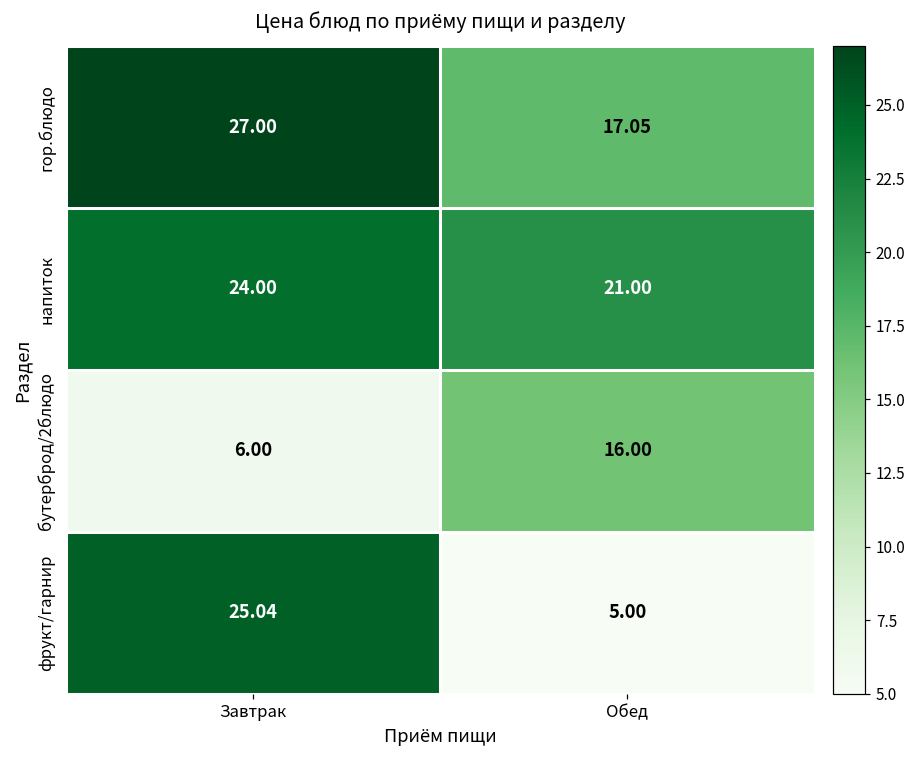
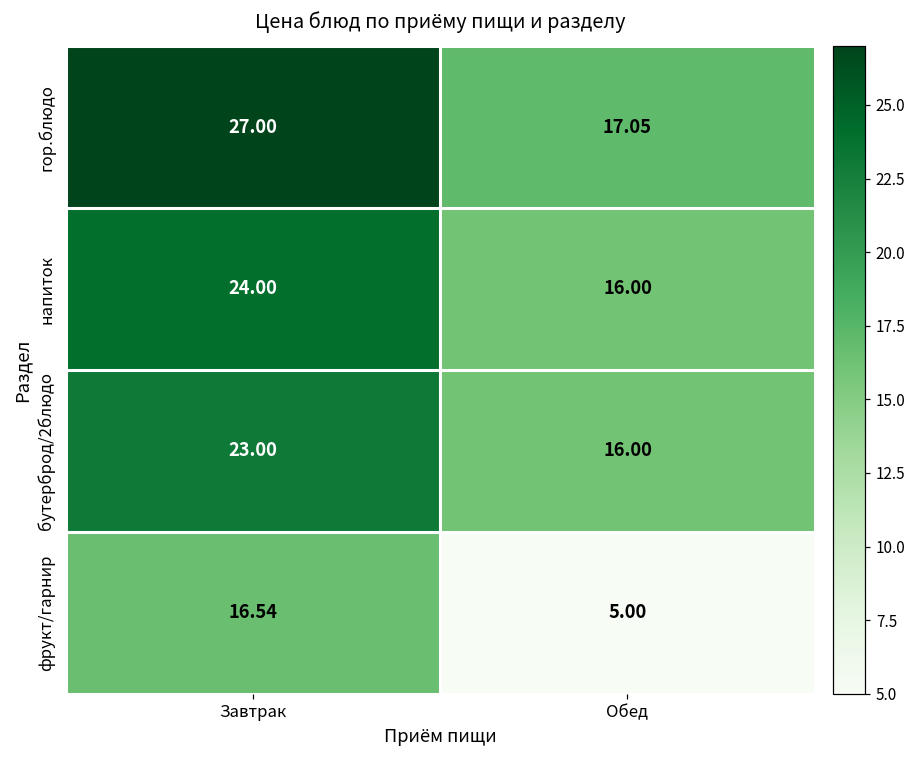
напиток, Обед: 21.00 -> 16.00
бутерброд/2блюдо, Завтрак: 6.00 -> 23.00
фрукт/гарнир, Завтрак: 25.04 -> 16.54
